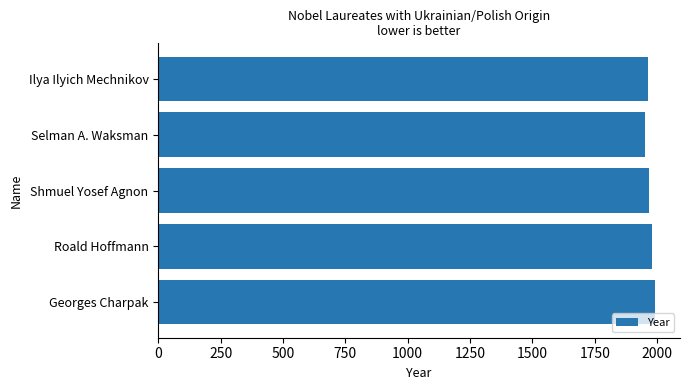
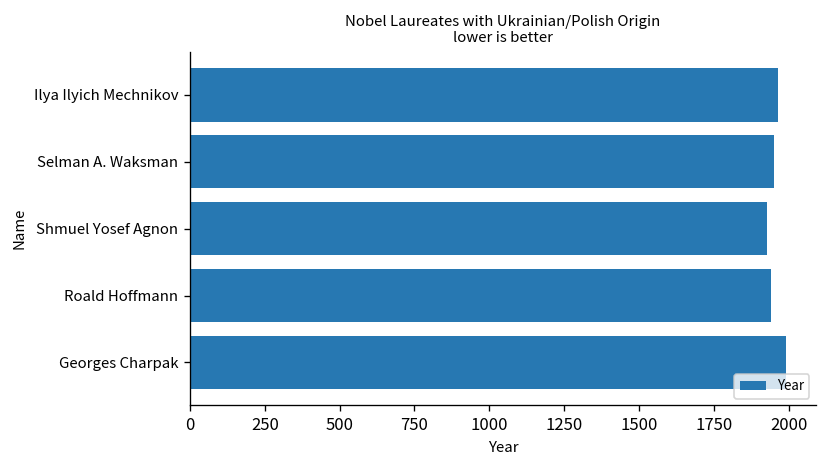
Shmuel Yosef Agnon: 1970 -> 1930
Roald Hoffmann: 1980 -> 1940
